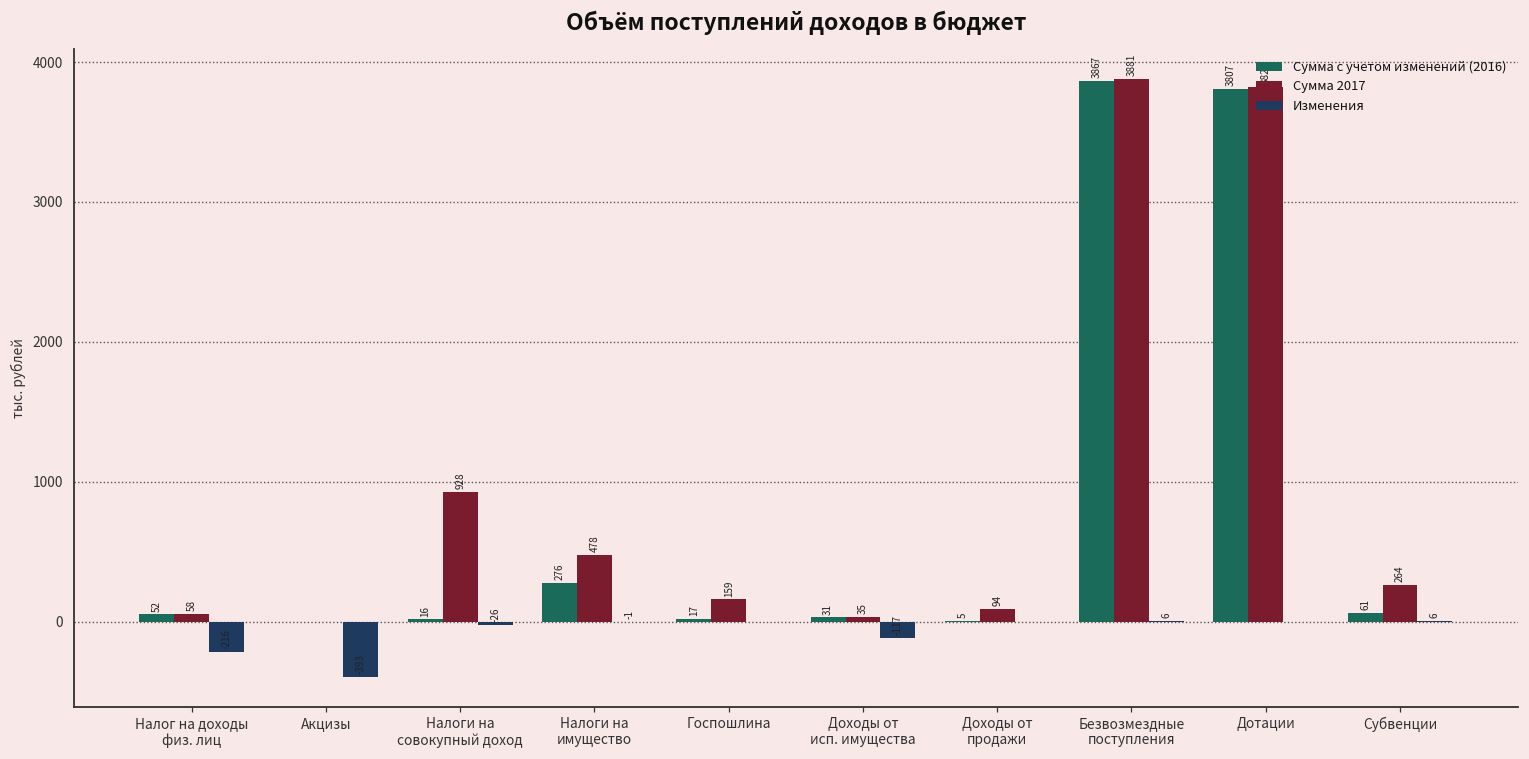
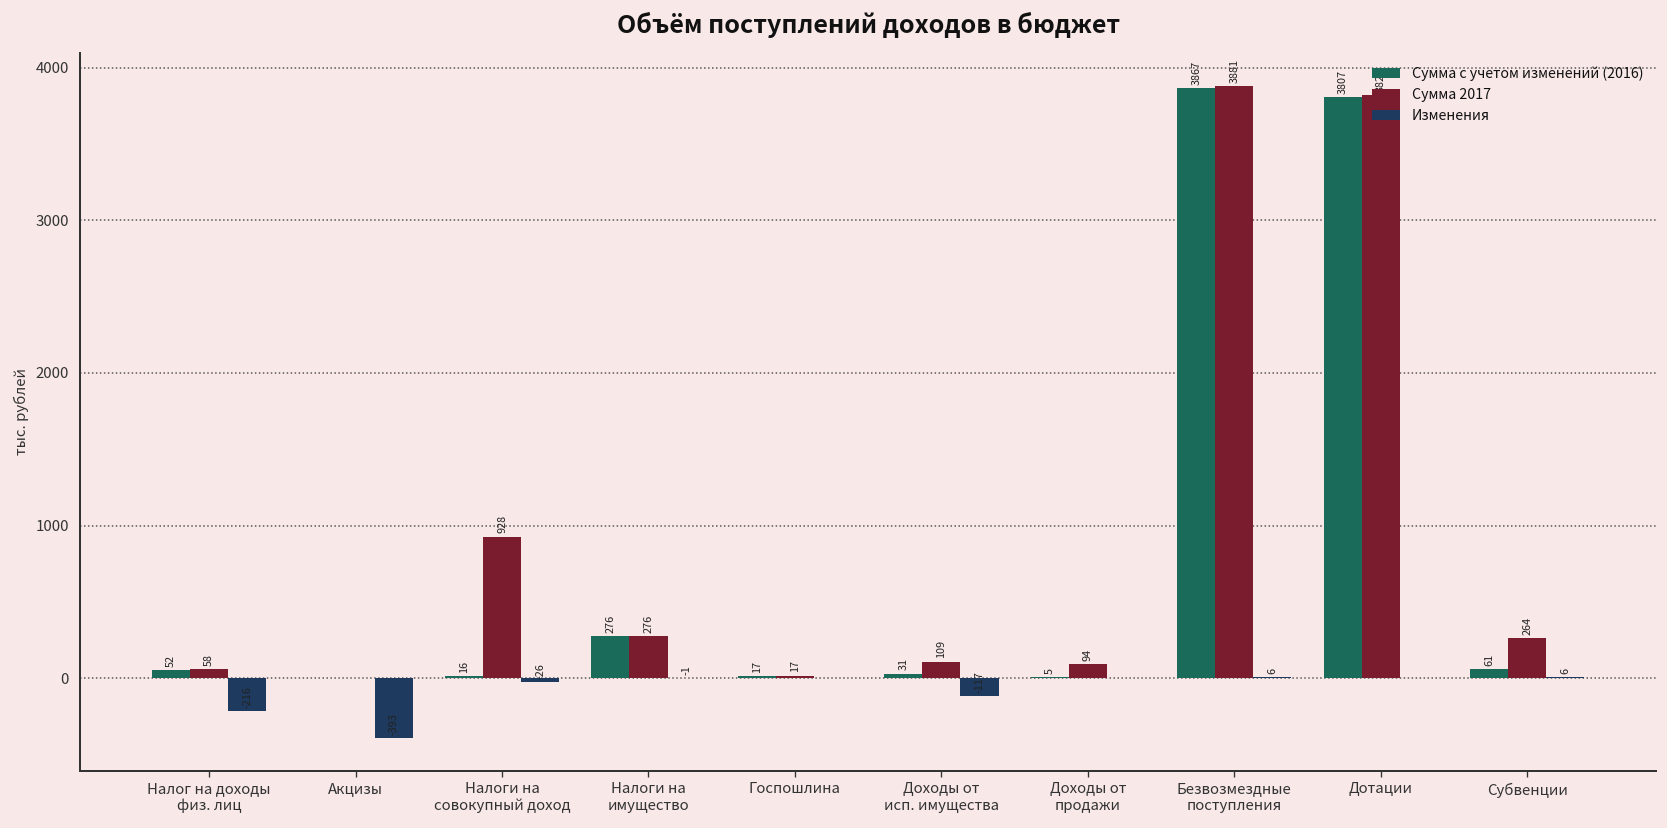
Сумма 2017, Налоги на имущество: 478 -> 276
Сумма 2017, Госпошлина: 159 -> 17
Сумма 2017, Доходы от исп. имущества: 35 -> 109
